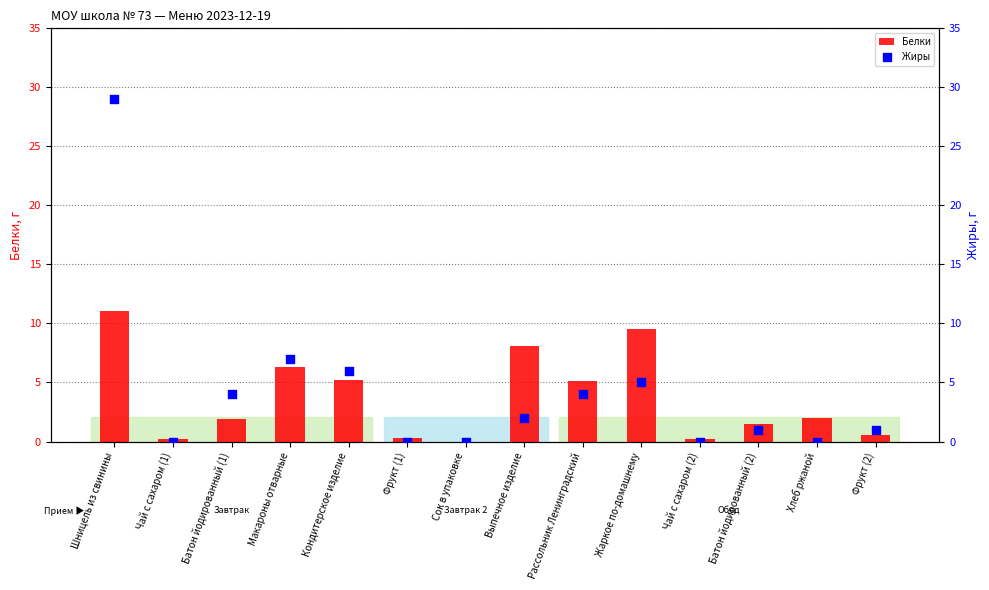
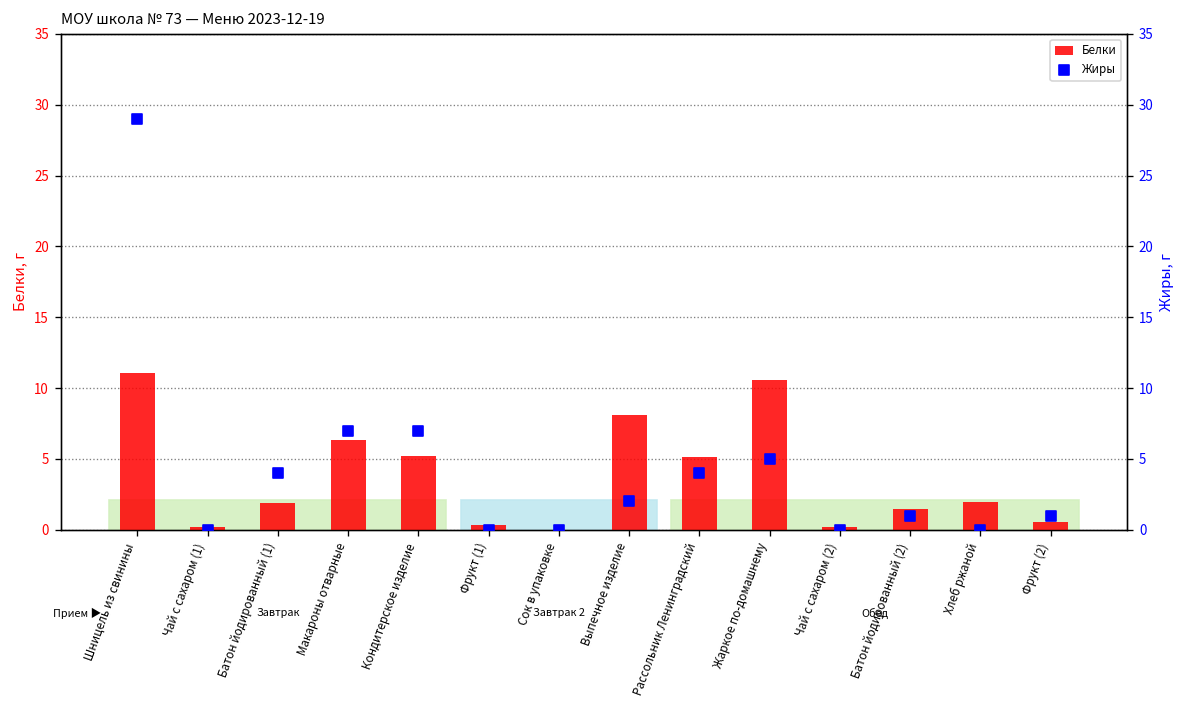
Белки, Жаркое по-домашнему: 9.6 -> 10.6
Жиры, Кондитерское изделие: 6 -> 7
